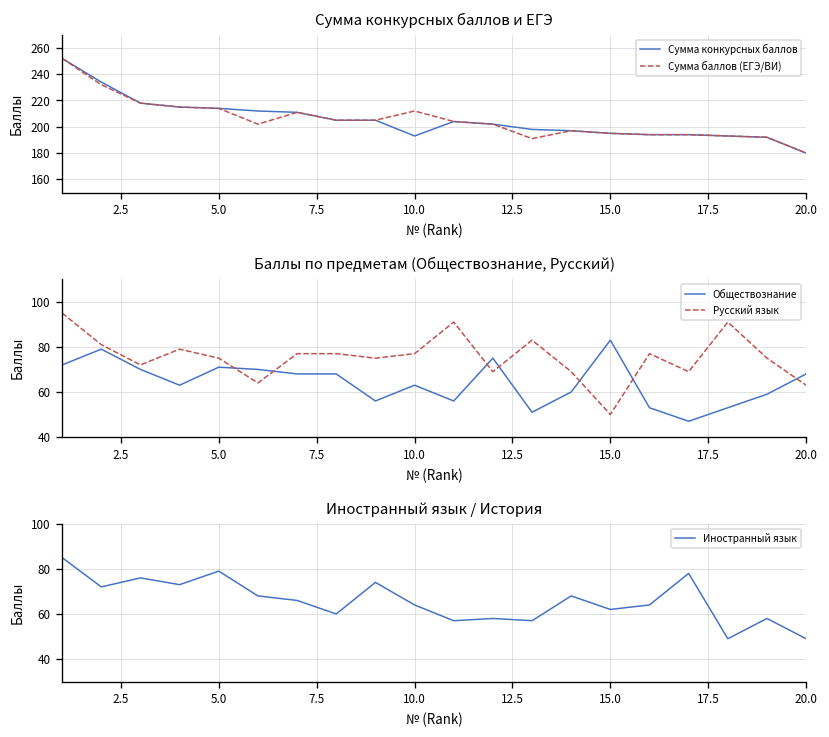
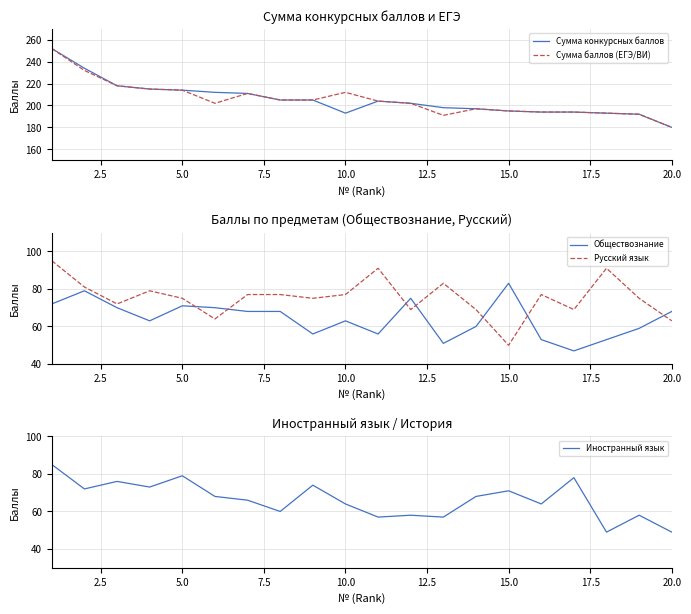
Иностранный язык / История, 15.0: 62 -> 71
